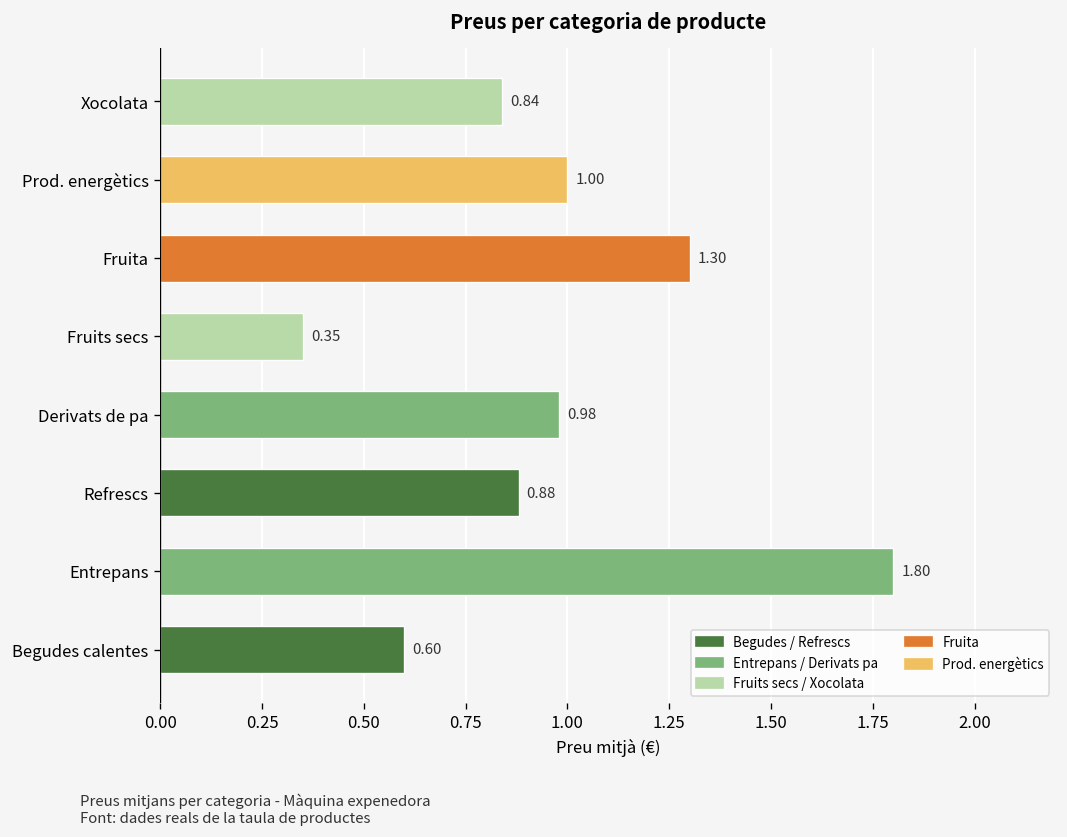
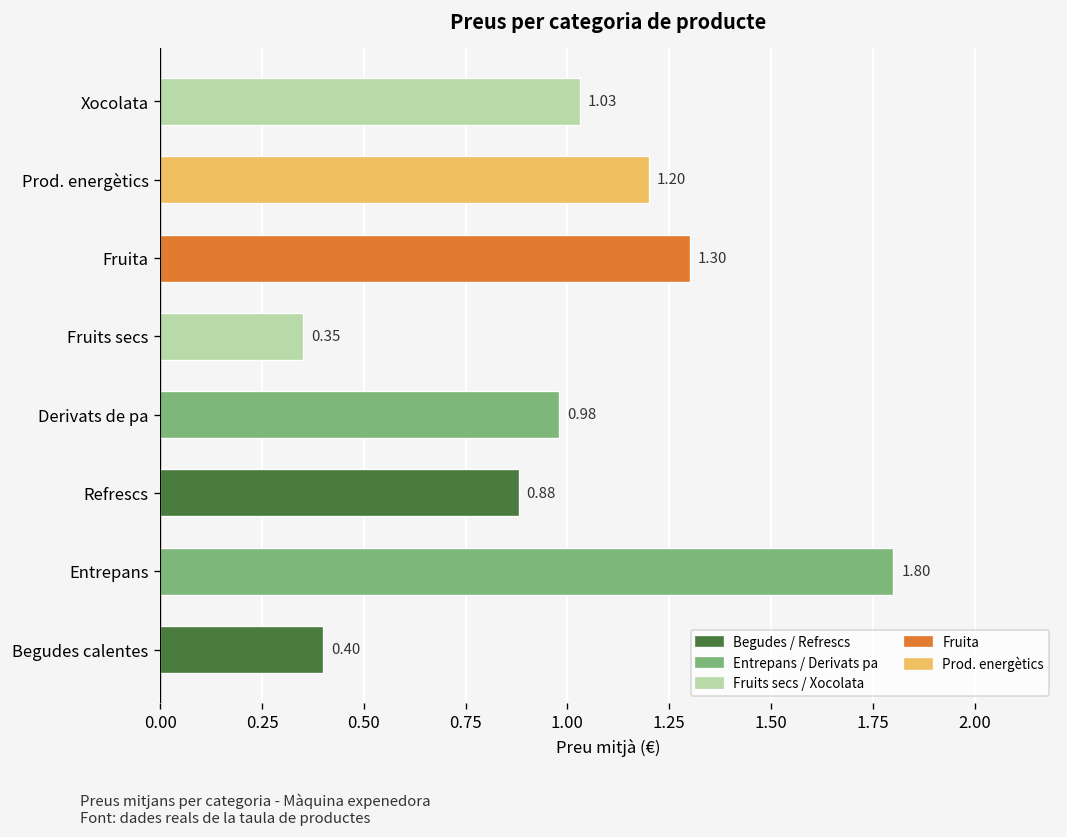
Xocolata: 0.84 -> 1.03
Prod. energètics: 1.00 -> 1.20
Begudes calentes: 0.60 -> 0.40
